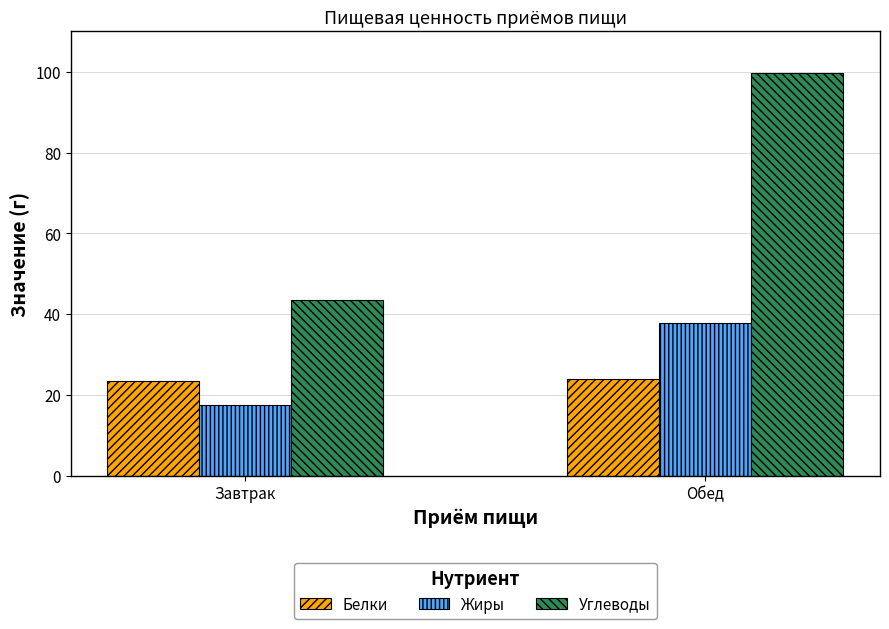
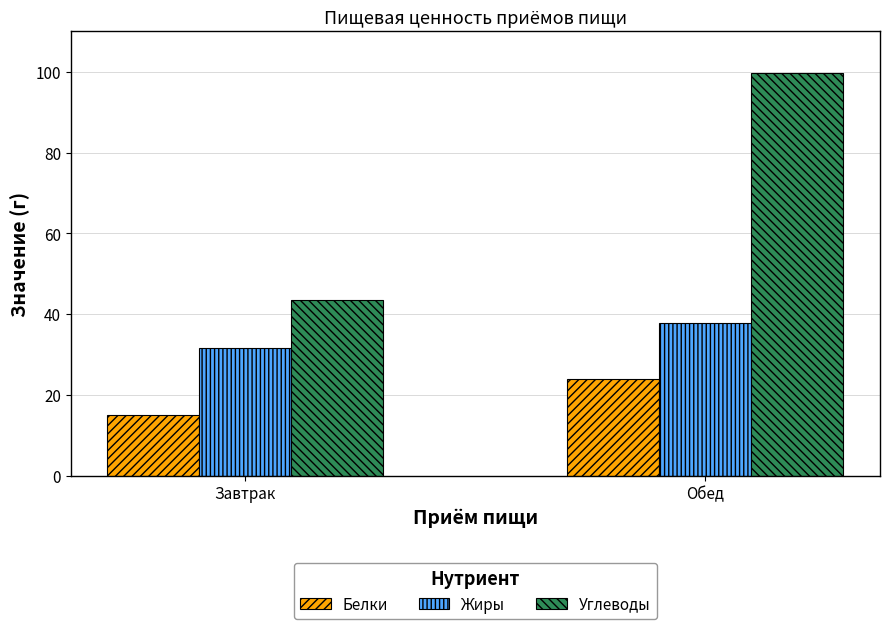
Белки, Завтрак: 23 -> 15
Жиры, Завтрак: 18 -> 32
